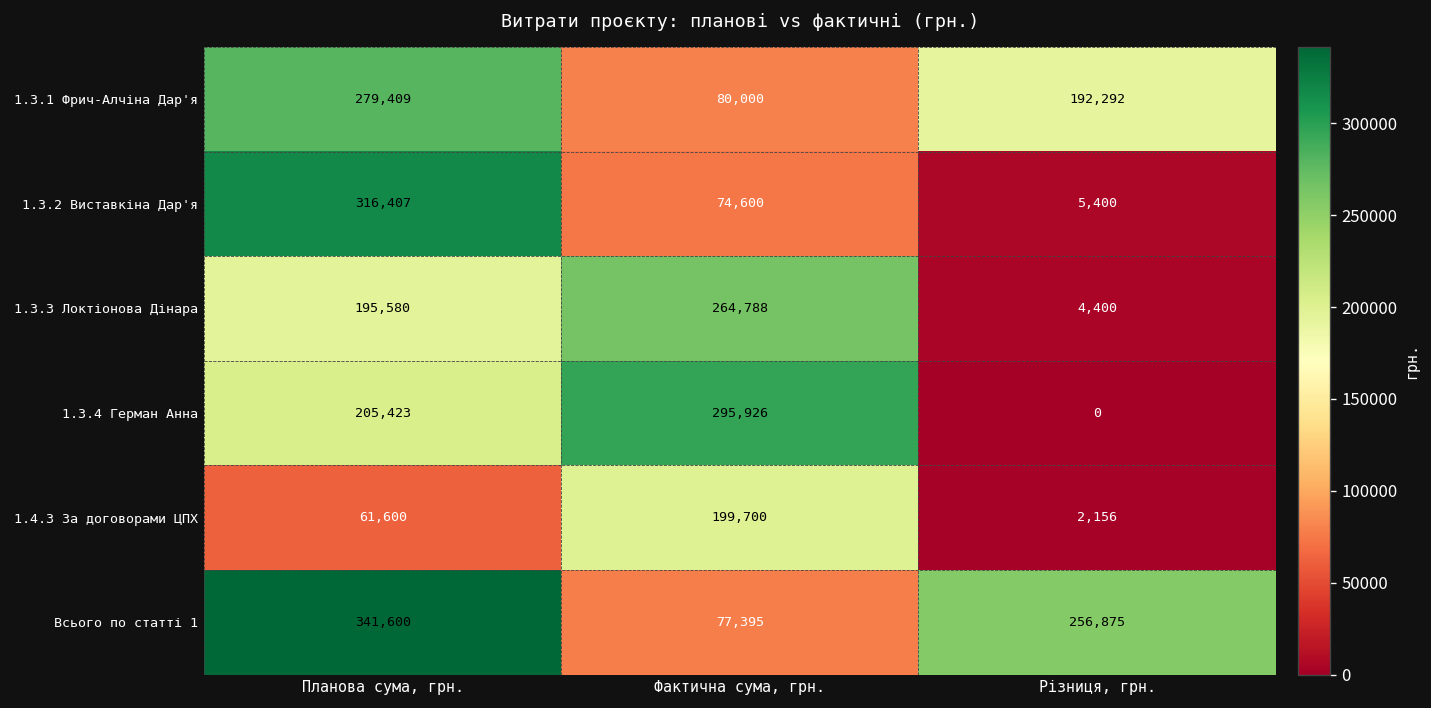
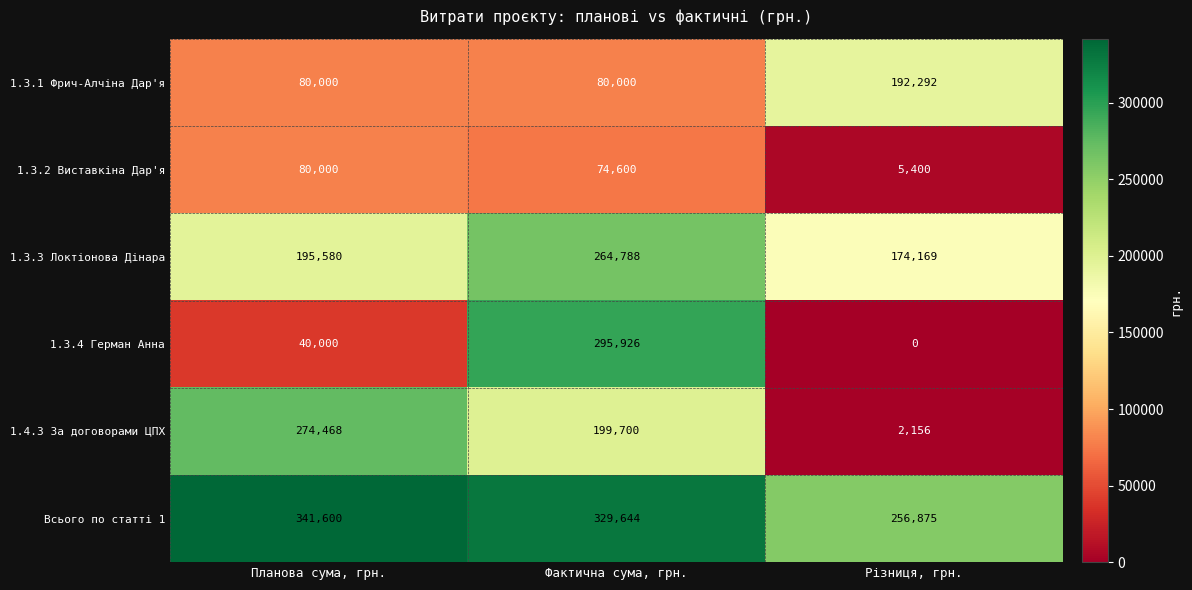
1.3.1 Фрич-Алчіна Дар'я, Планова сума, грн.: 279,409 -> 80,000
1.3.2 Виставкіна Дар'я, Планова сума, грн.: 316,407 -> 80,000
1.3.3 Локтіонова Дінара, Різниця, грн.: 4,400 -> 174,169
1.3.4 Герман Анна, Планова сума, грн.: 205,423 -> 40,000
1.4.3 За договорами ЦПХ, Планова сума, грн.: 61,600 -> 274,468
Всього по статті 1, Фактична сума, грн.: 77,395 -> 329,644
